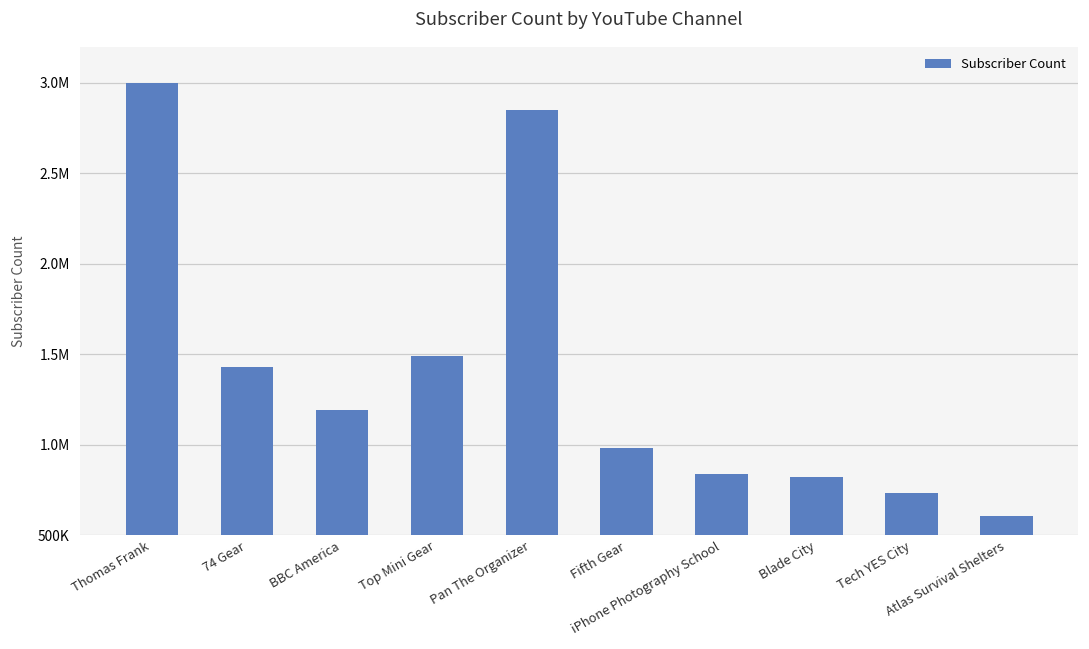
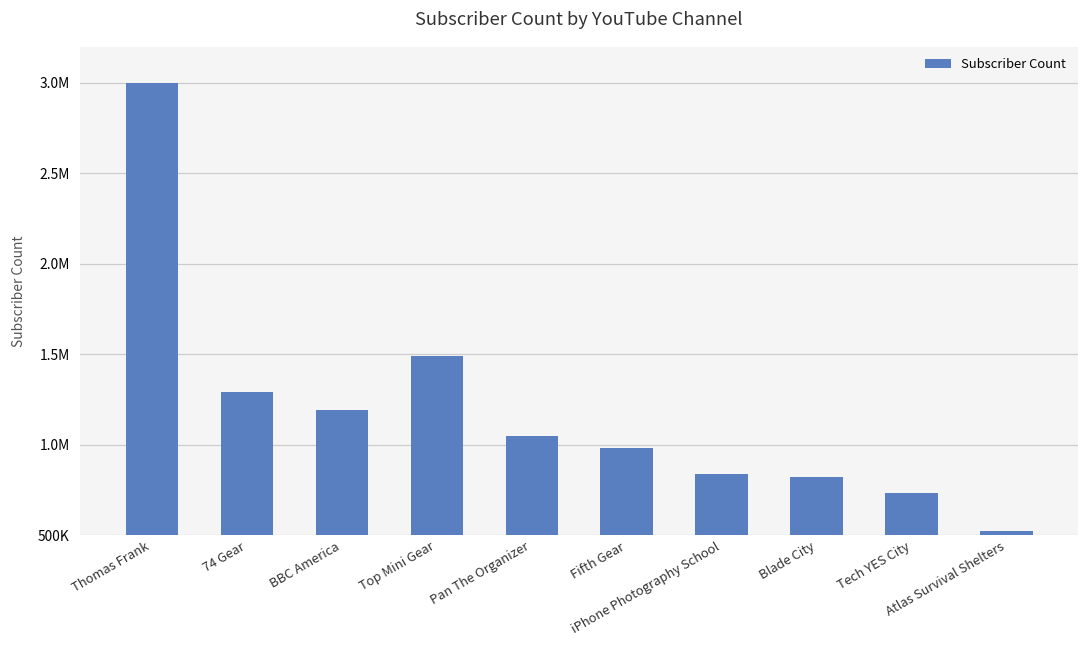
74 Gear: 1430000 -> 1290000
Pan The Organizer: 2850000 -> 1050000
Atlas Survival Shelters: 600000 -> 520000
